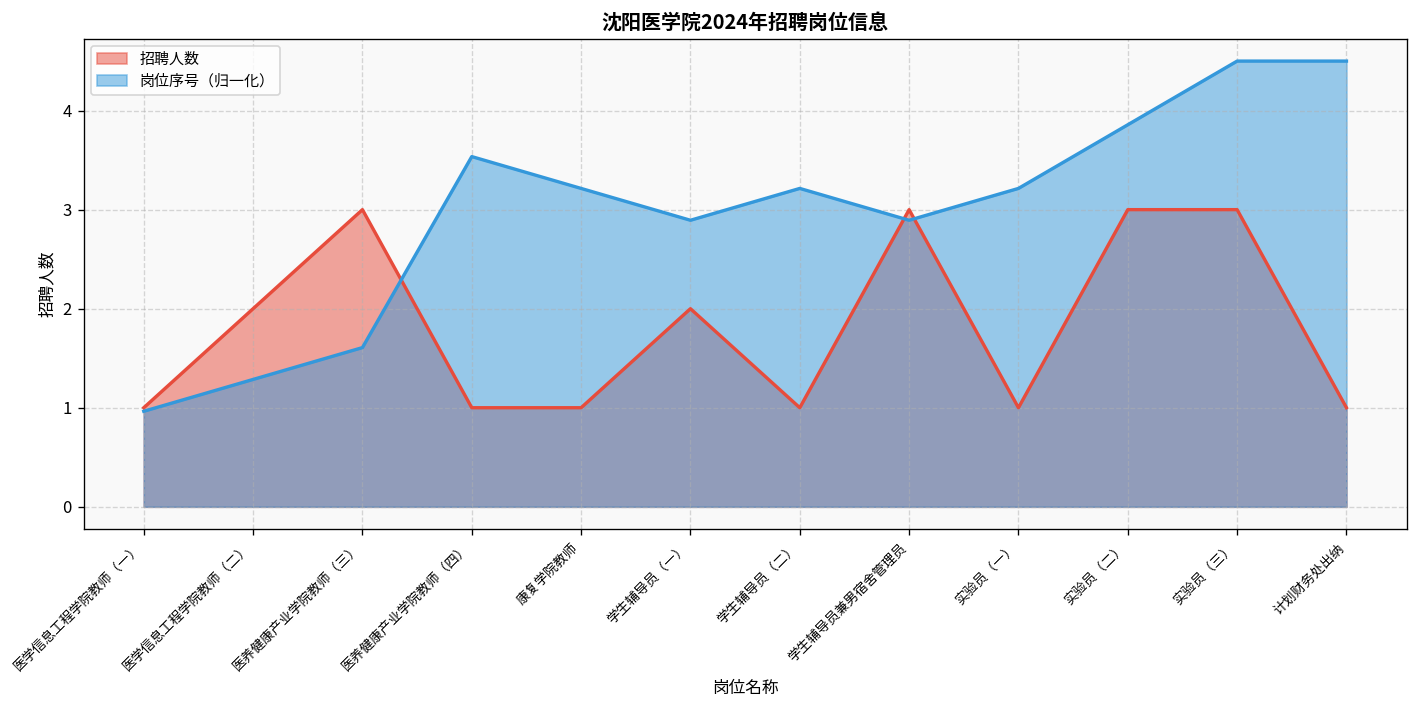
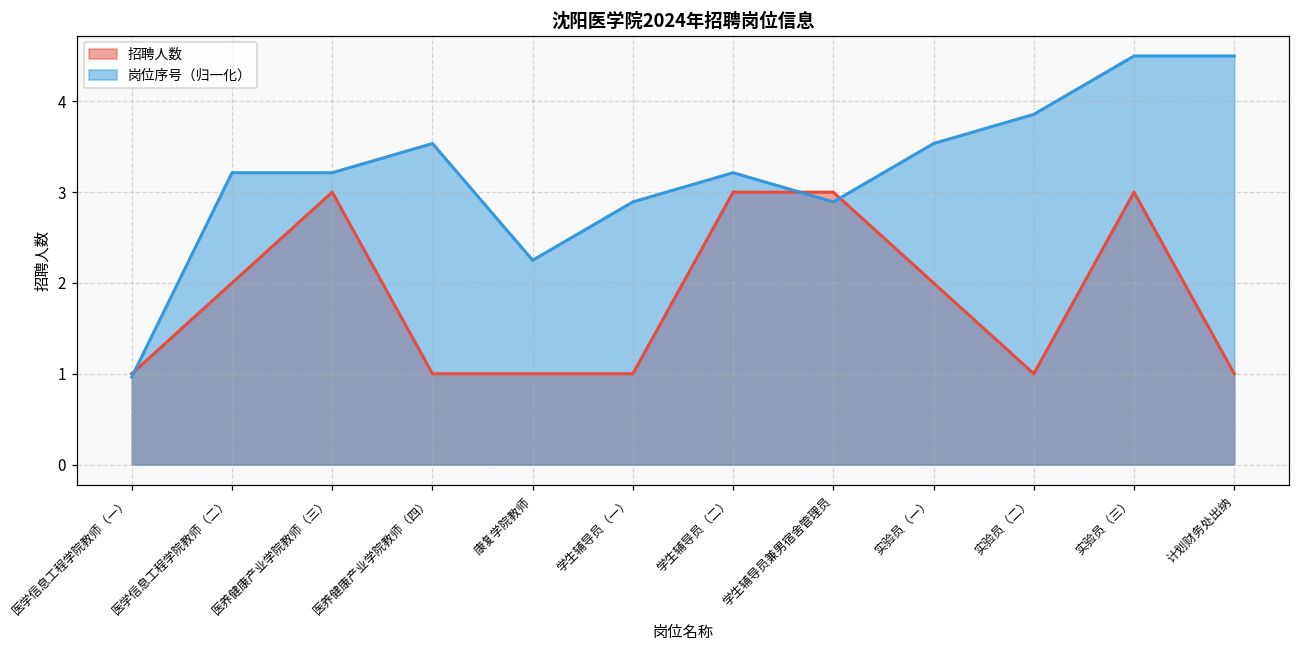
岗位序号（归一化）, 医学信息工程学院教师（二）: 1.3 -> 3.2
岗位序号（归一化）, 医养健康产业学院教师（三）: 1.6 -> 3.2
岗位序号（归一化）, 康复学院教师: 3.2 -> 2.3
招聘人数, 学生辅导员（一）: 2 -> 1
招聘人数, 学生辅导员（二）: 1 -> 3
招聘人数, 实验员（一）: 1 -> 2
岗位序号（归一化）, 实验员（一）: 3.2 -> 3.5
招聘人数, 实验员（二）: 3 -> 1
